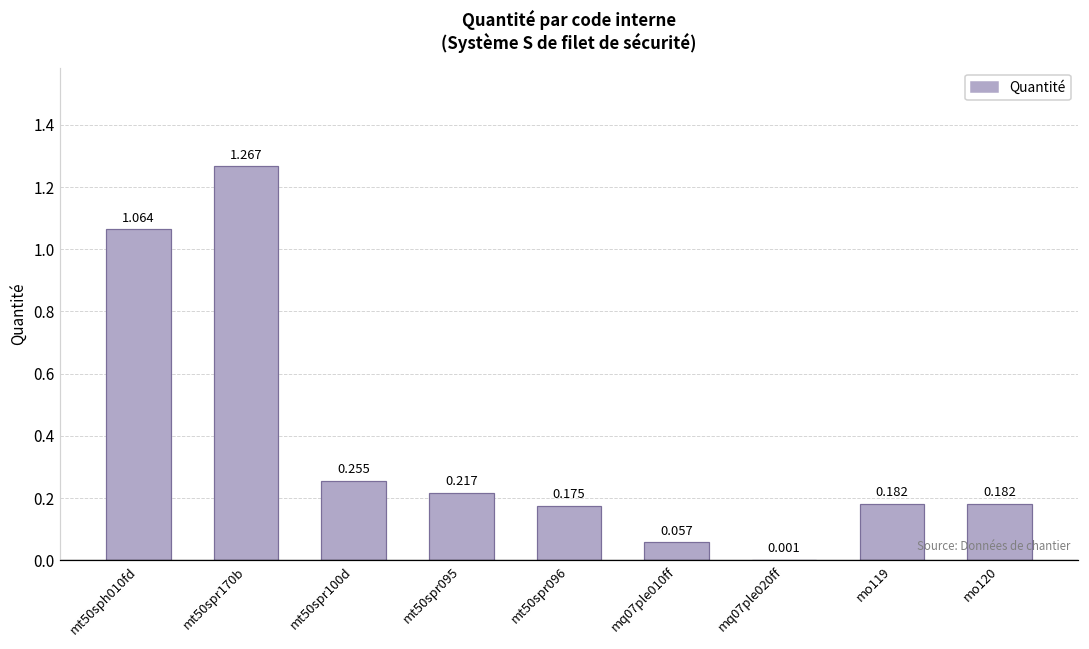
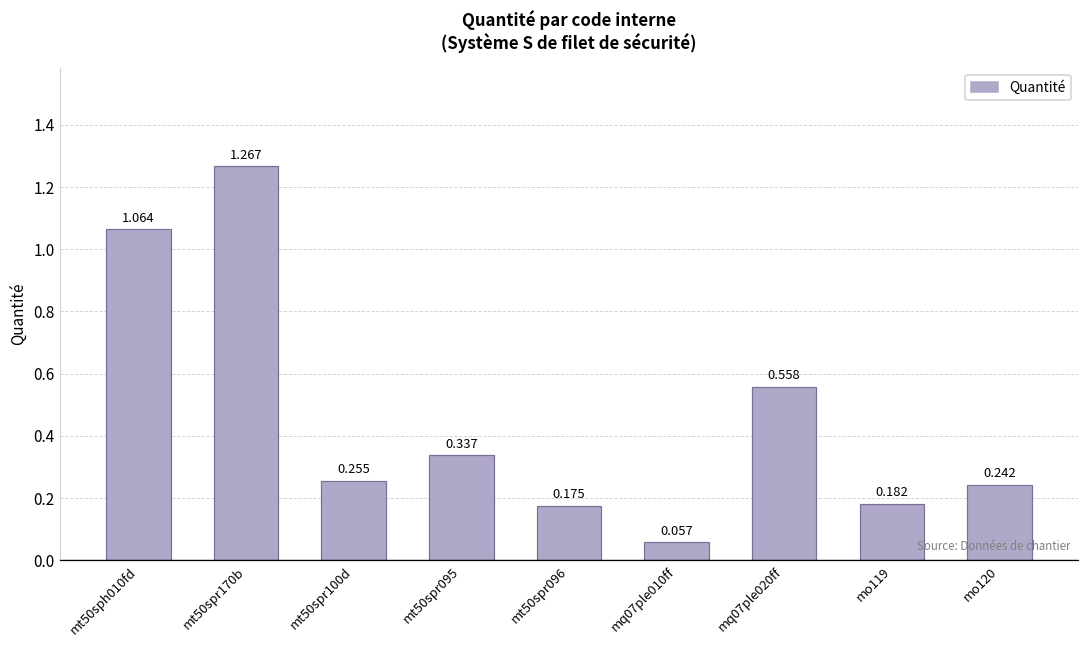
mt50spr095: 0.217 -> 0.337
mq07ple020ff: 0.001 -> 0.558
mo120: 0.182 -> 0.242
